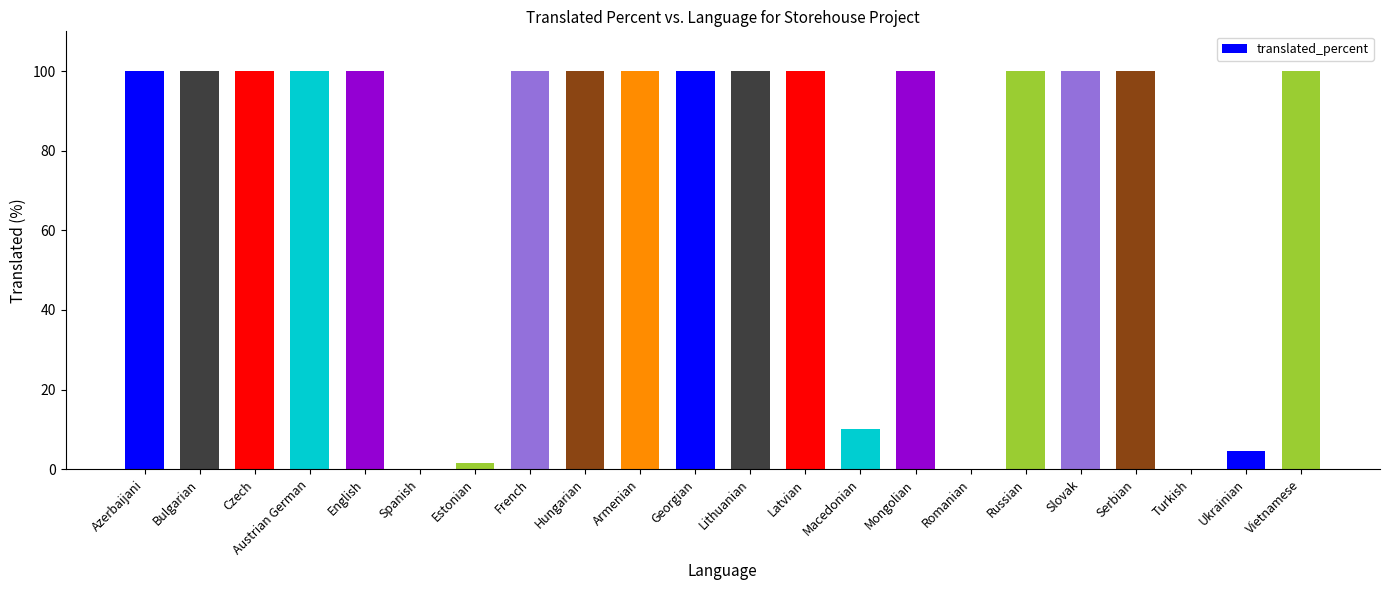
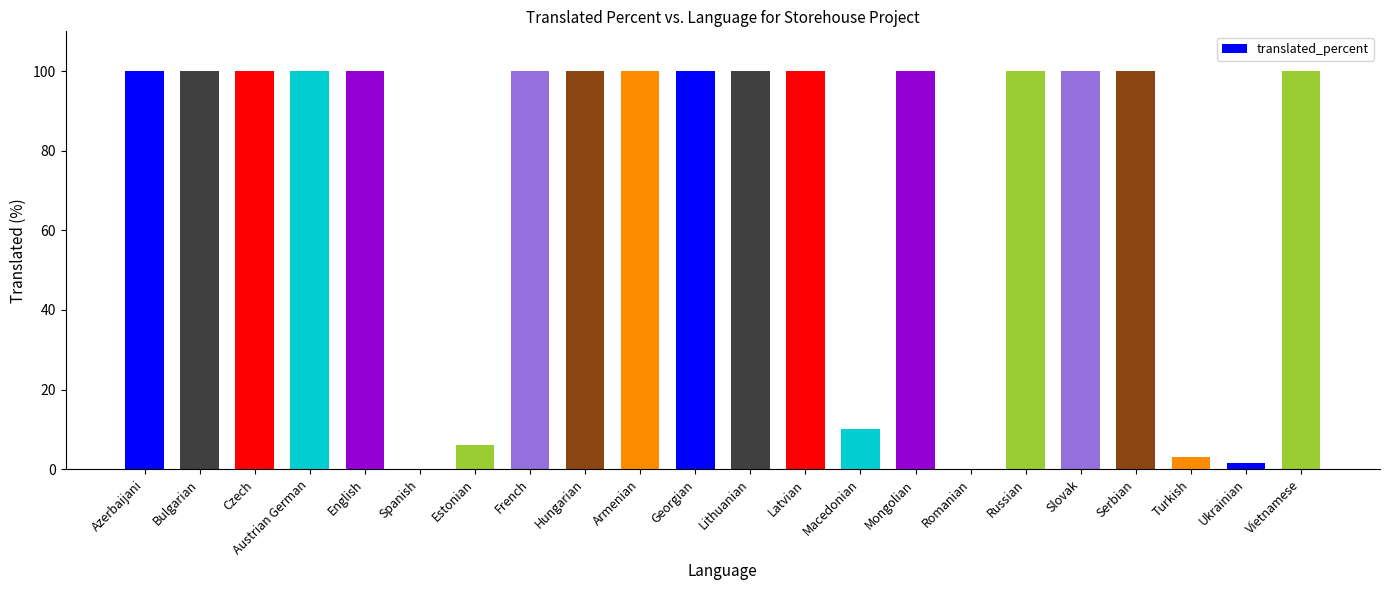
Estonian: 2 -> 6
Turkish: 0 -> 3
Ukrainian: 5 -> 2
